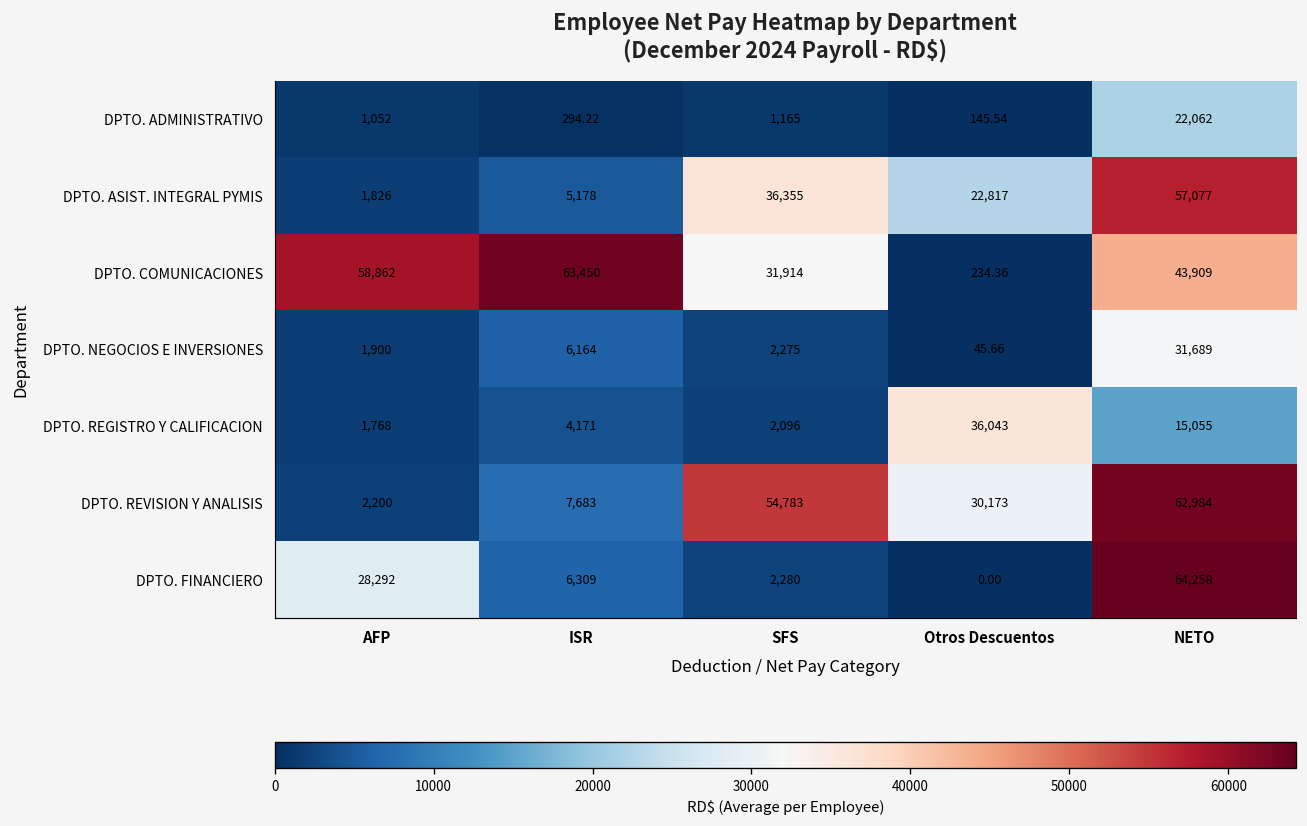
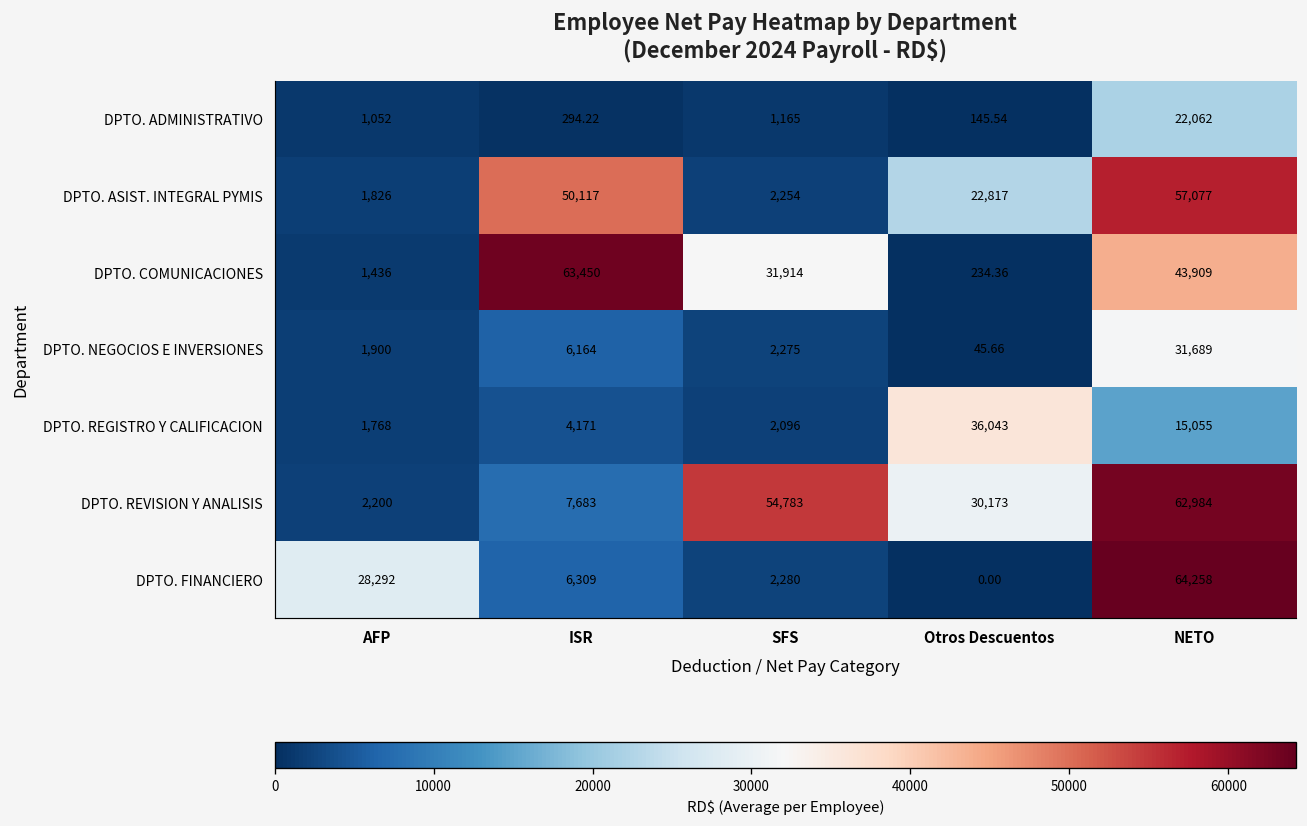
DPTO. ASIST. INTEGRAL PYMIS, ISR: 5,178 -> 50,117
DPTO. ASIST. INTEGRAL PYMIS, SFS: 36,355 -> 2,254
DPTO. COMUNICACIONES, AFP: 58,862 -> 1,436
